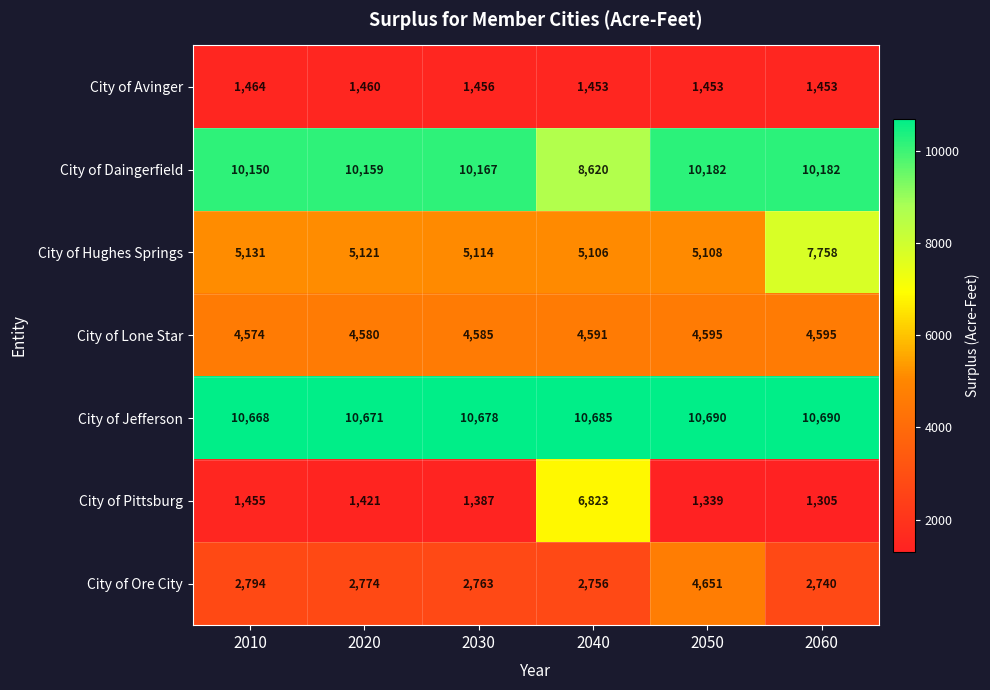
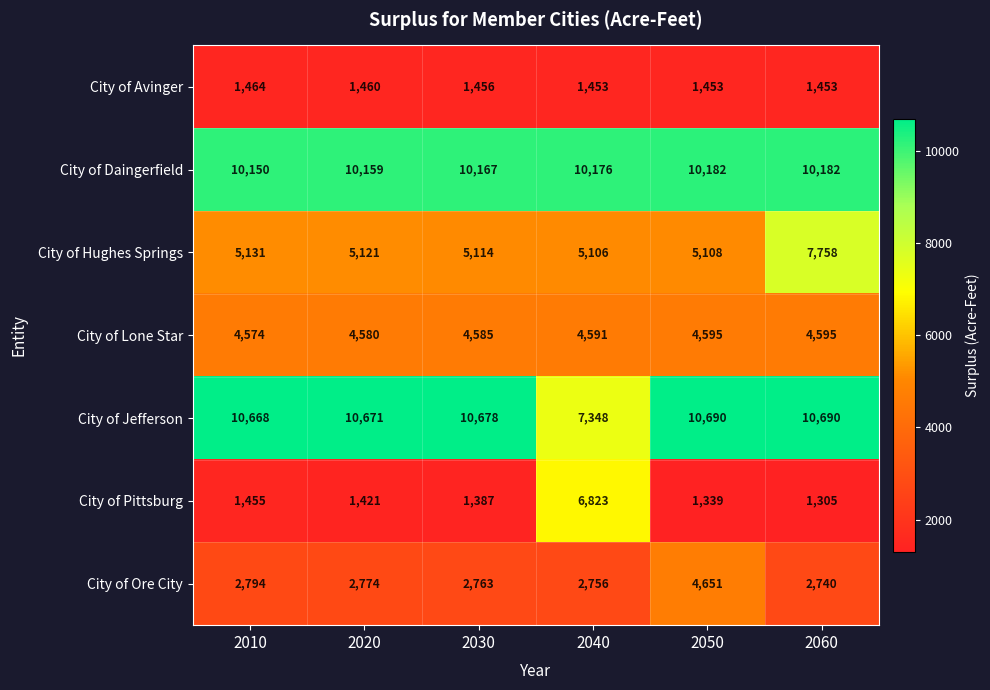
City of Daingerfield, 2040: 8,620 -> 10,176
City of Jefferson, 2040: 10,685 -> 7,348
